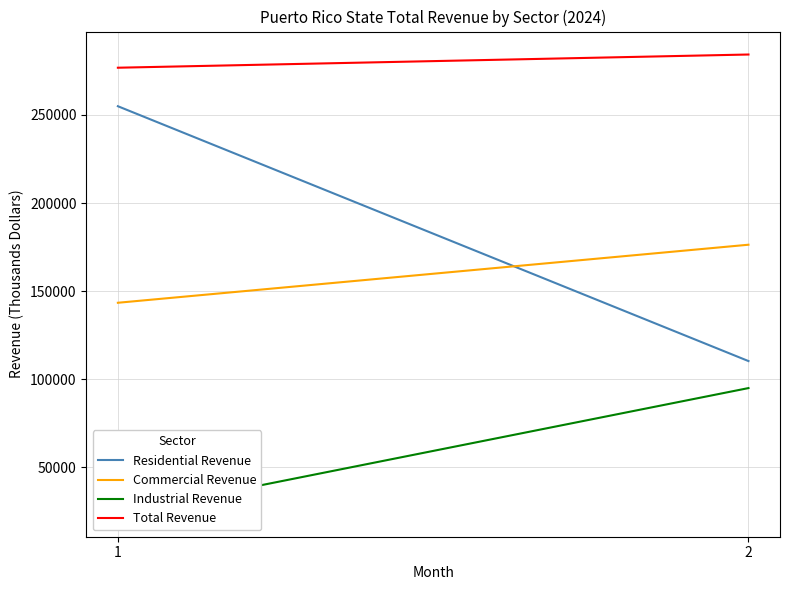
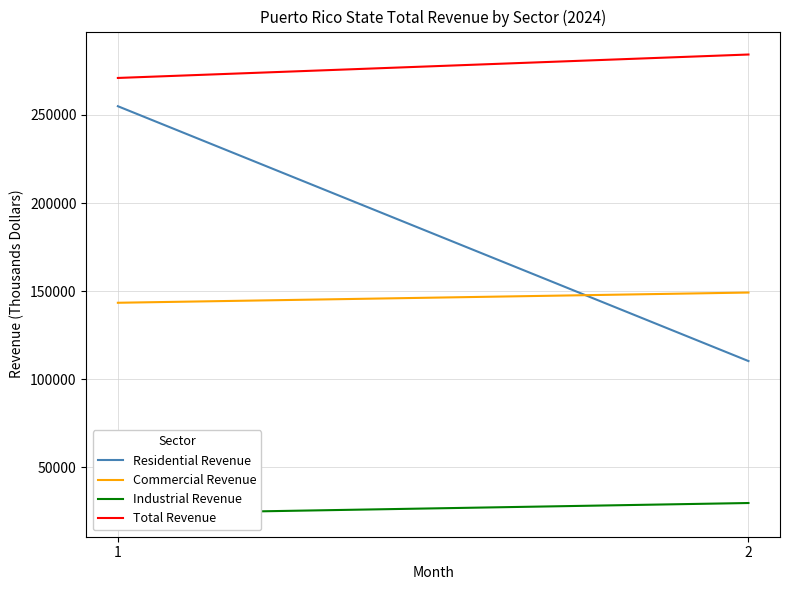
Total Revenue, 1: 277000 -> 271000
Commercial Revenue, 2: 176000 -> 149000
Industrial Revenue, 2: 95000 -> 30000
